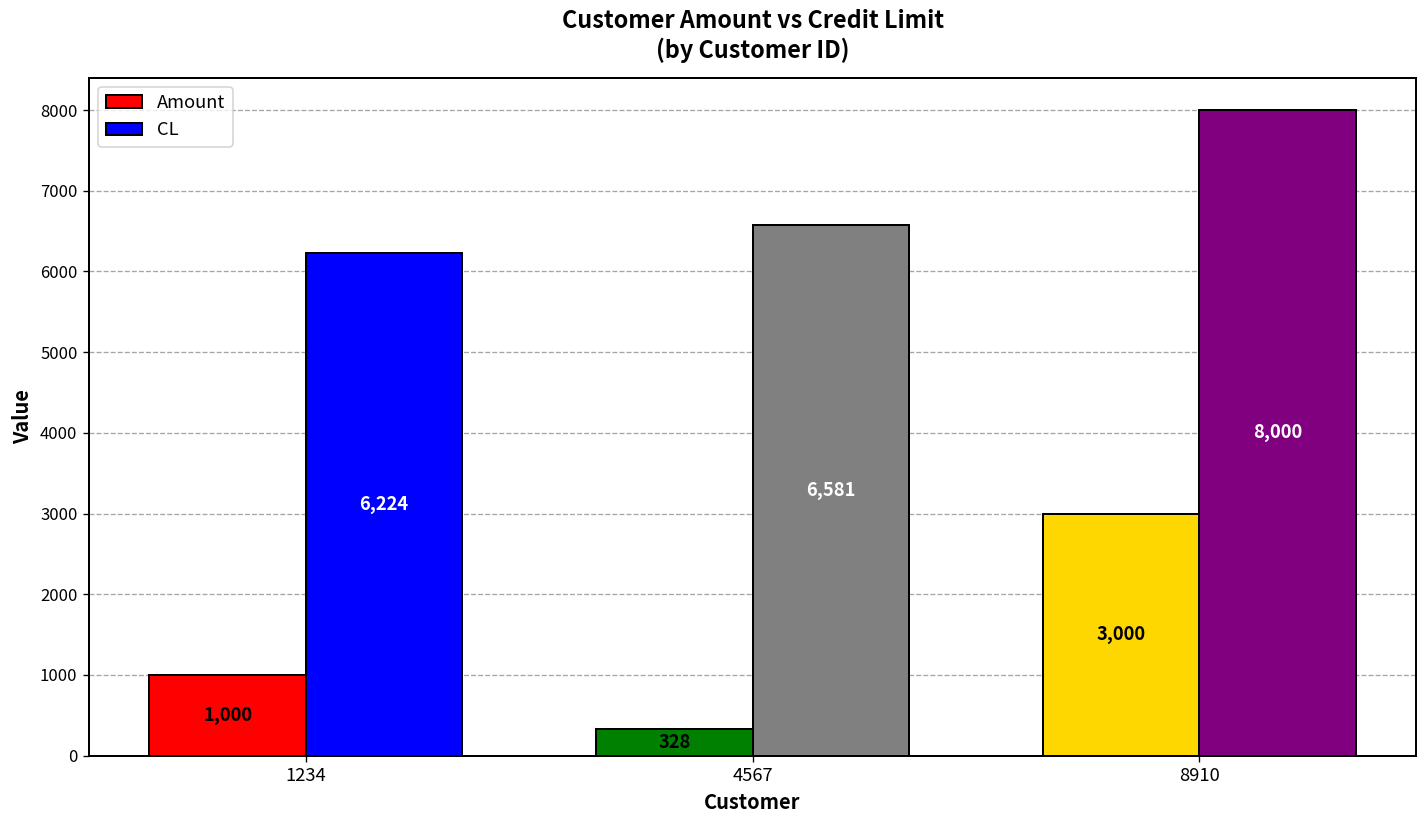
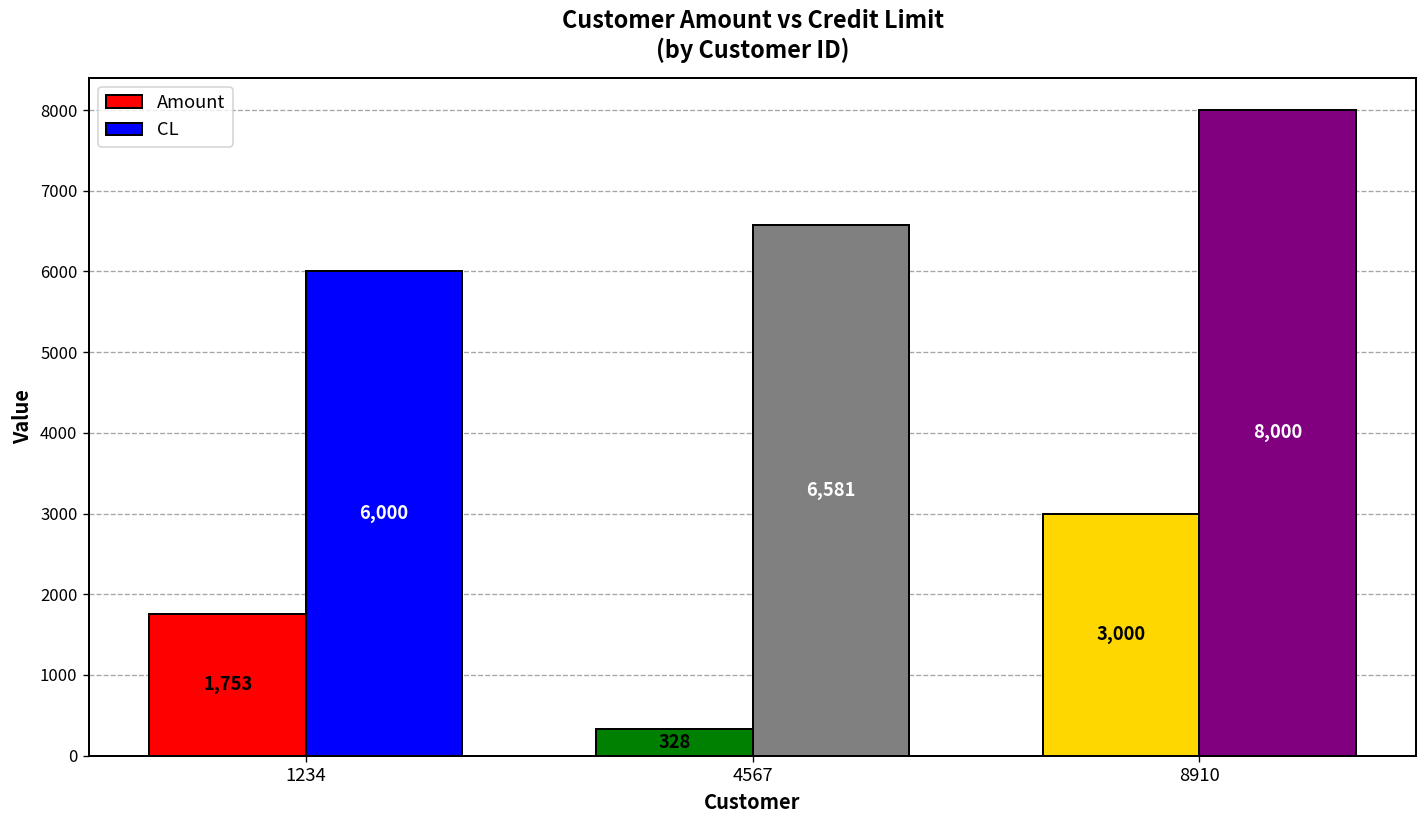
Amount, 1234: 1,000 -> 1,753
CL, 1234: 6,224 -> 6,000
